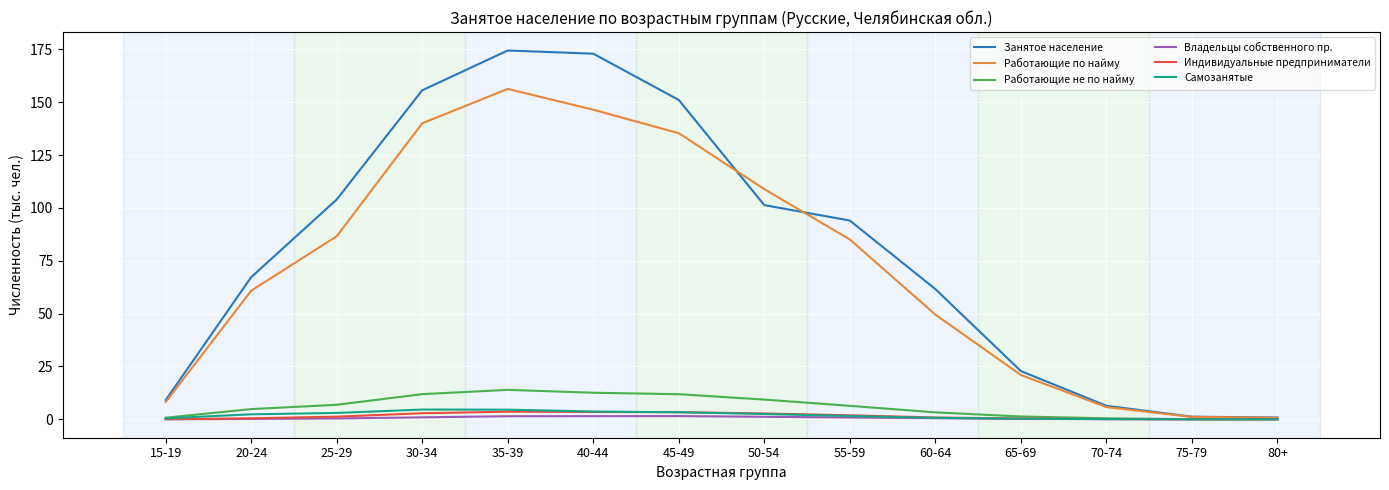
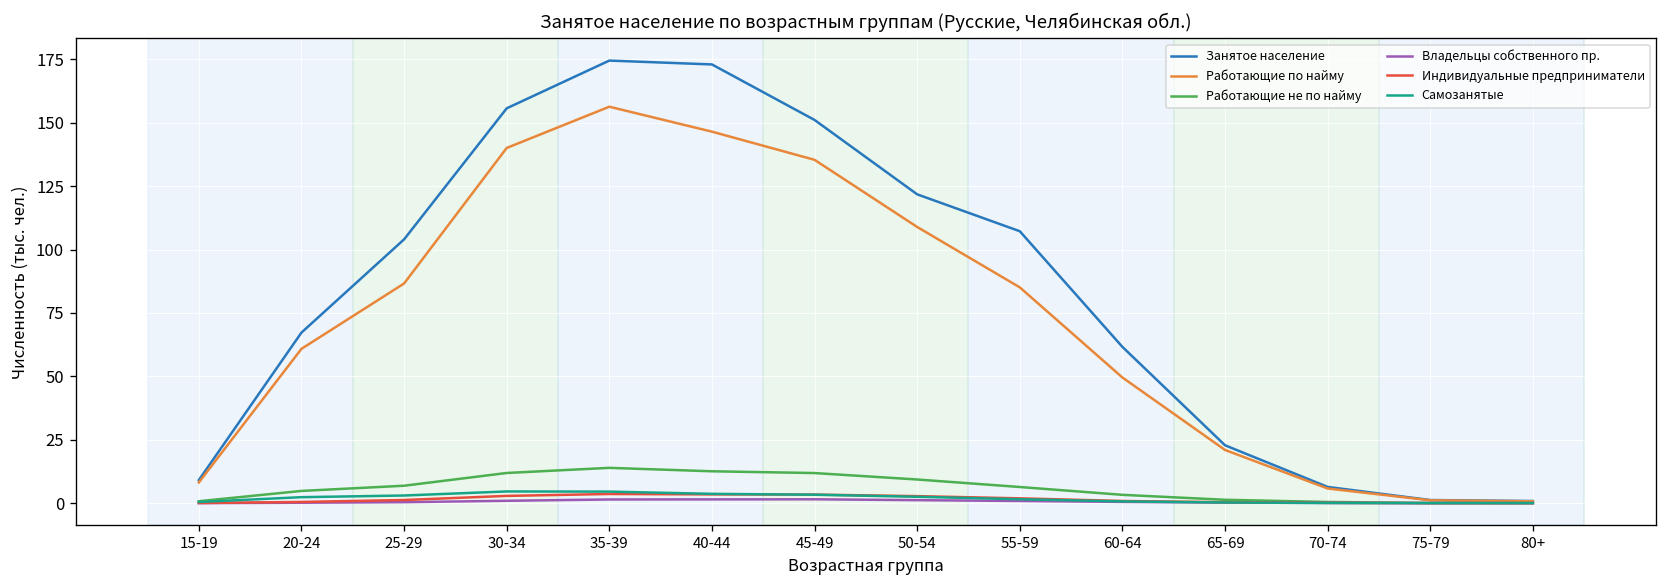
Занятое население, 50-54: 101 -> 122
Занятое население, 55-59: 94 -> 107
